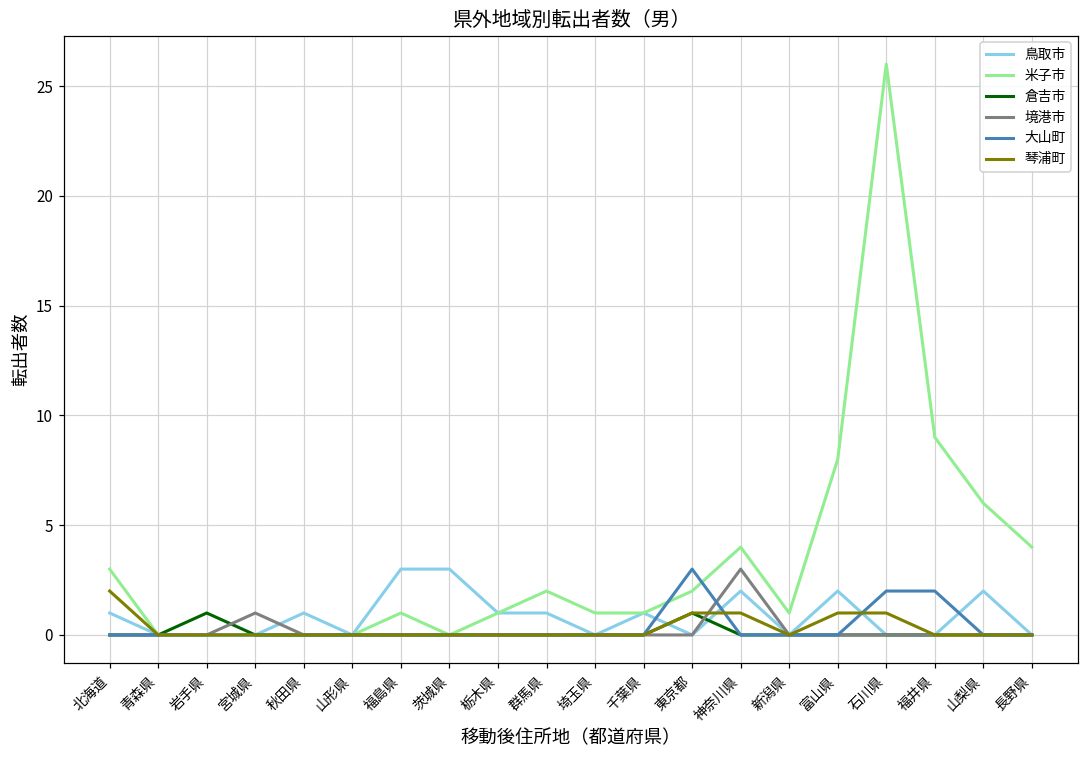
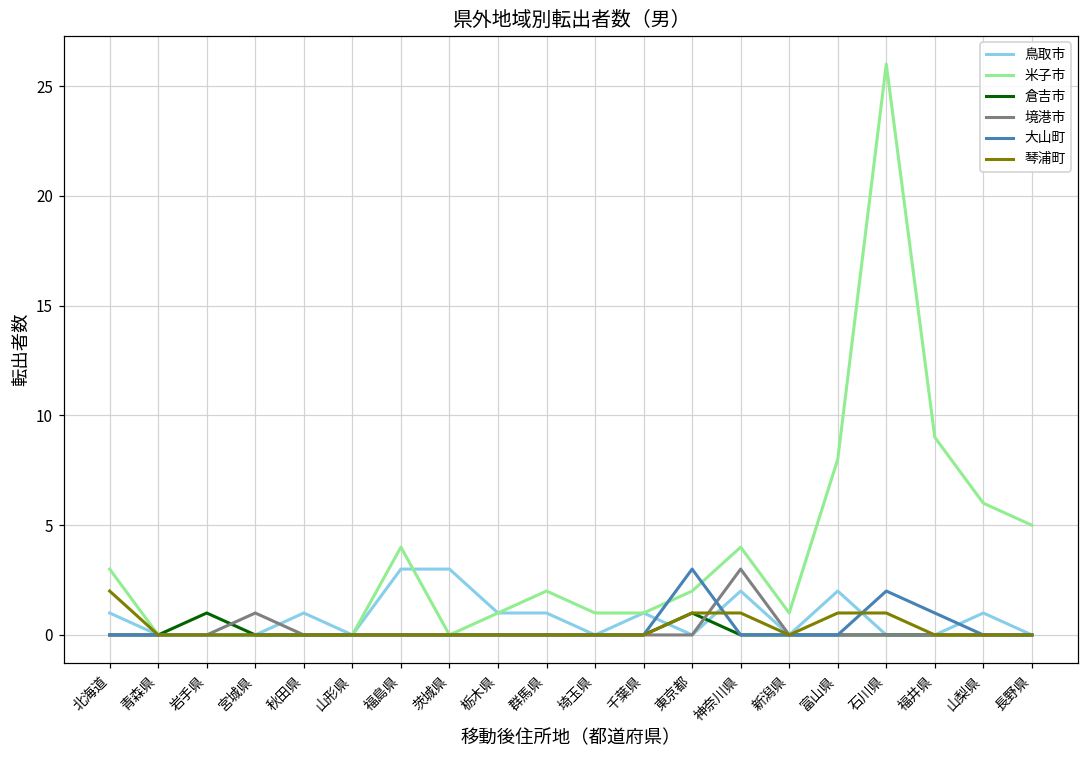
米子市, 福島県: 1 -> 4
大山町, 福井県: 2 -> 1
鳥取市, 山梨県: 2 -> 1
米子市, 長野県: 4 -> 5
